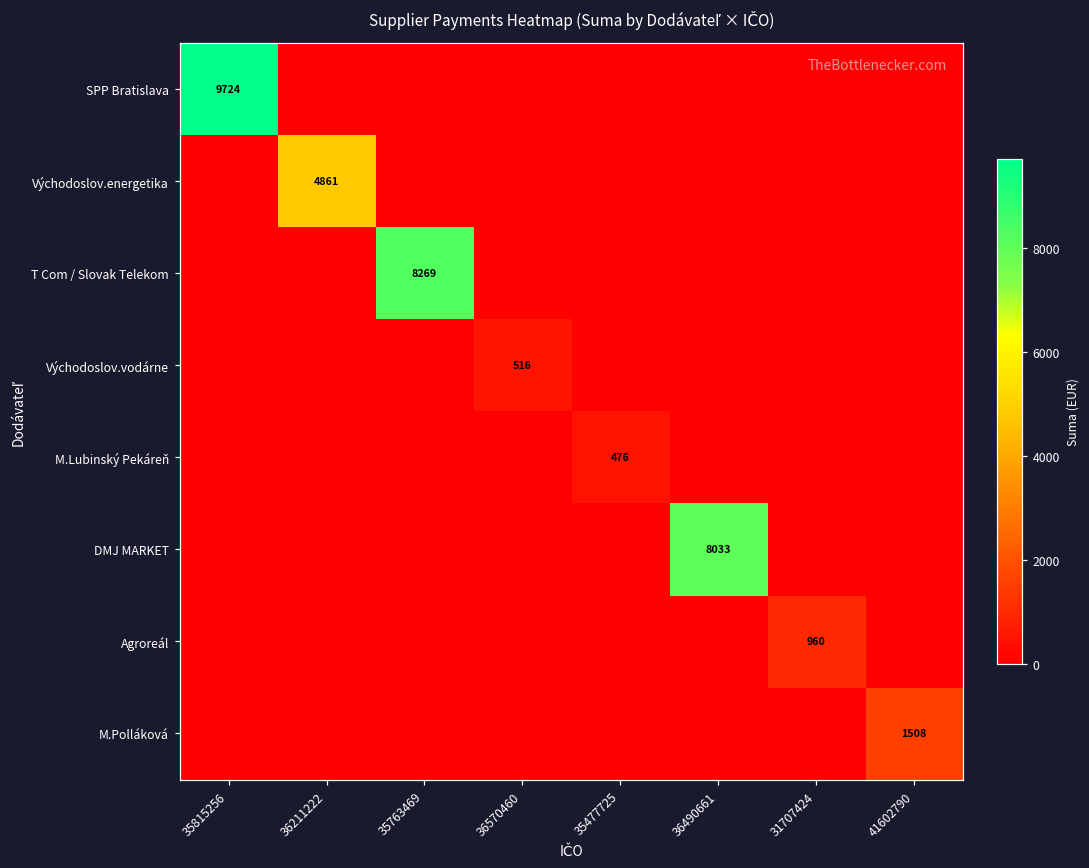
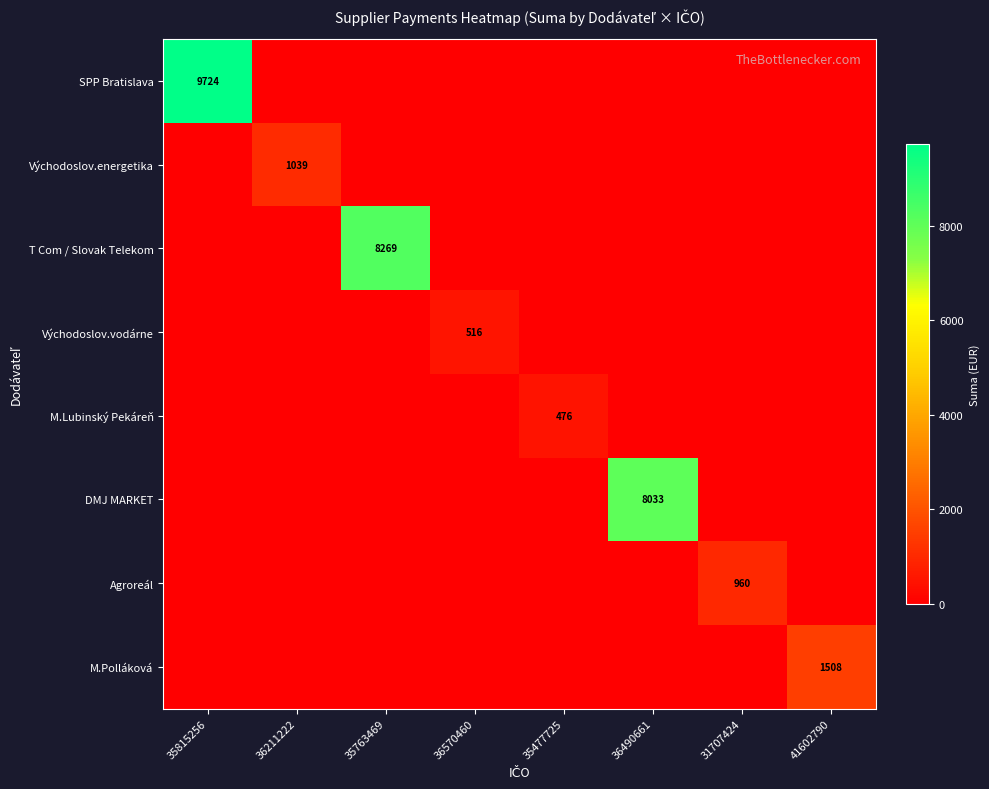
Východoslov.energetika, 36211222: 4861 -> 1039
